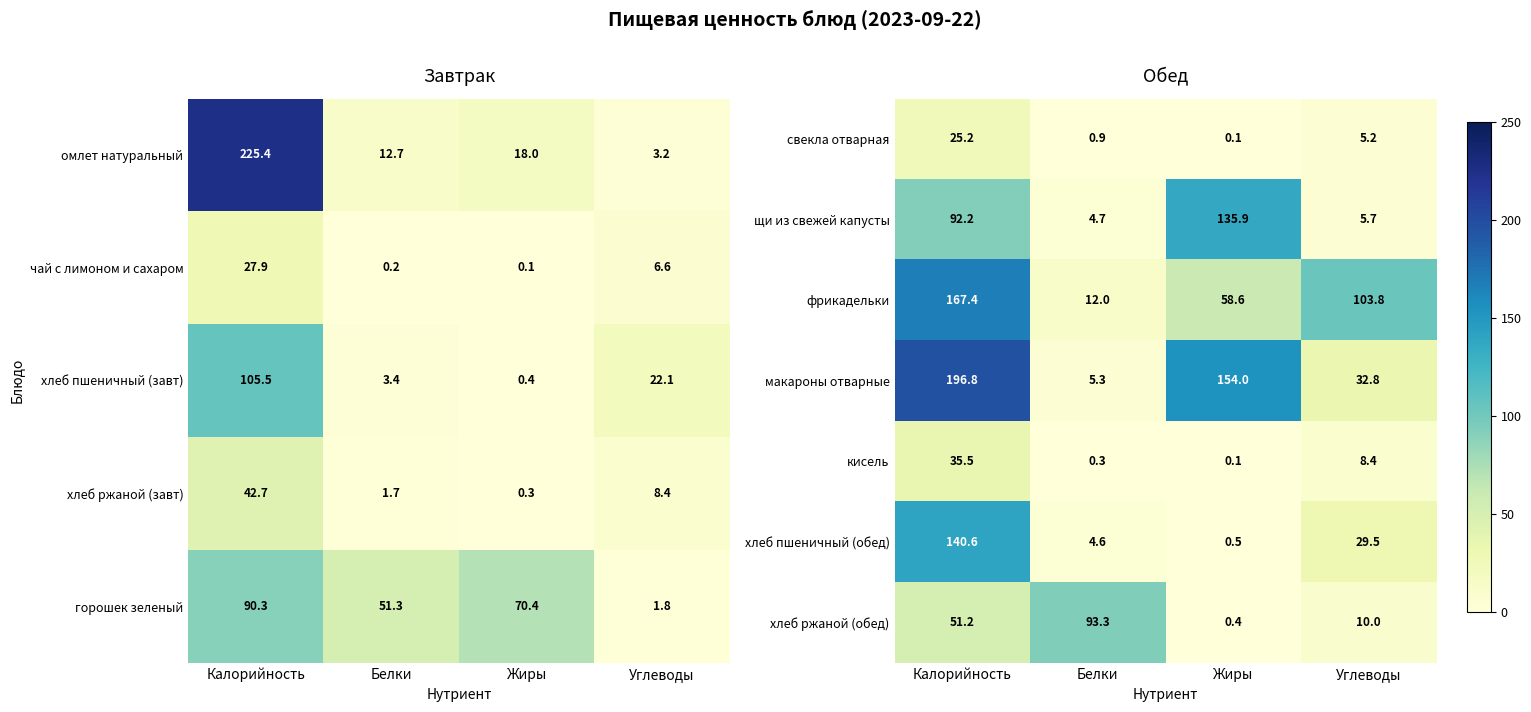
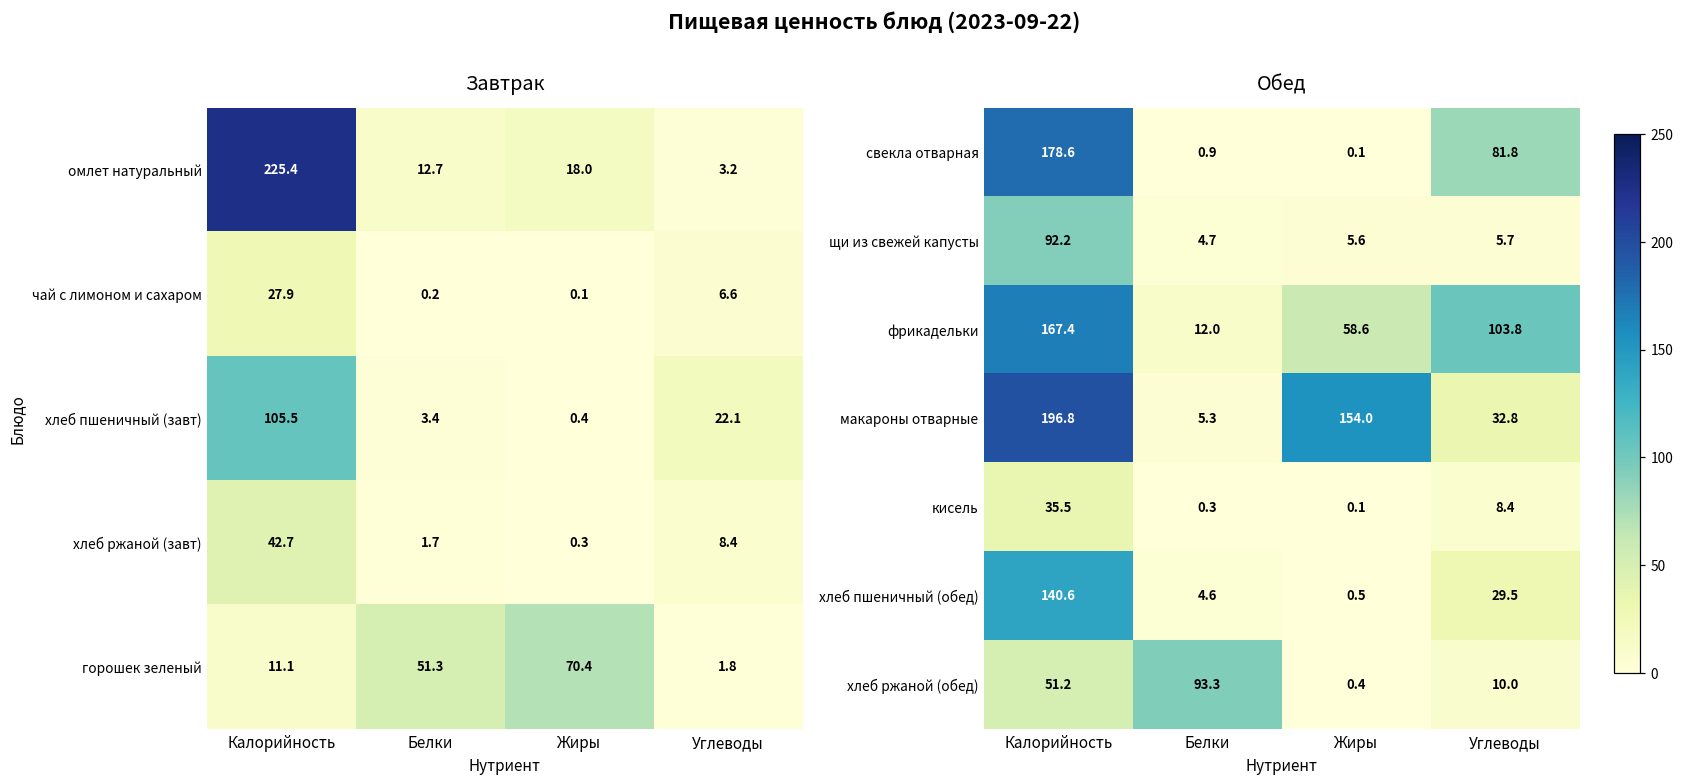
Завтрак, горошек зеленый, Калорийность: 90.3 -> 11.1
Обед, свекла отварная, Калорийность: 25.2 -> 178.6
Обед, свекла отварная, Углеводы: 5.2 -> 81.8
Обед, щи из свежей капусты, Жиры: 135.9 -> 5.6
